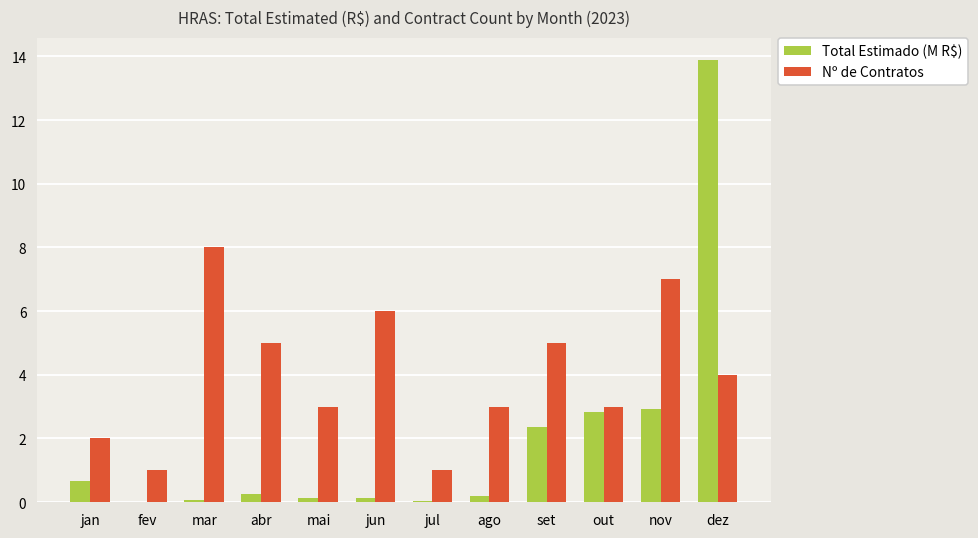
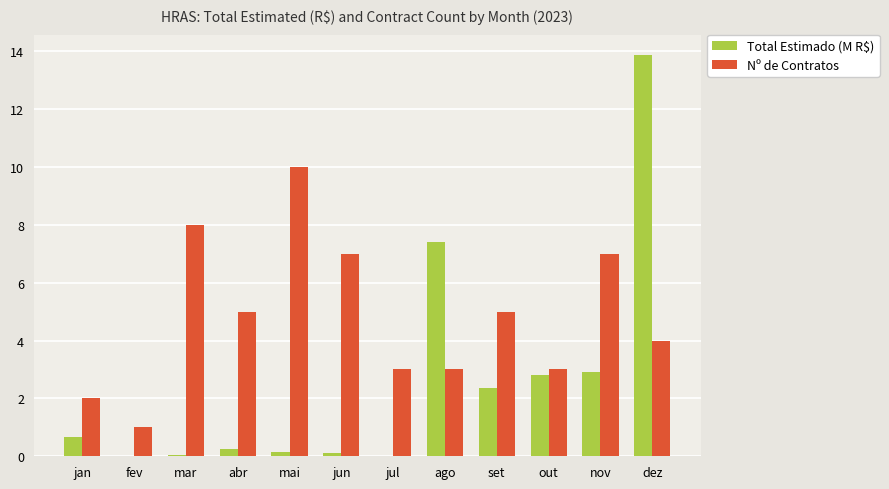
Nº de Contratos, mai: 3 -> 10
Nº de Contratos, jun: 6 -> 7
Nº de Contratos, jul: 1 -> 3
Total Estimado (M R$), ago: 0.2 -> 7.4
